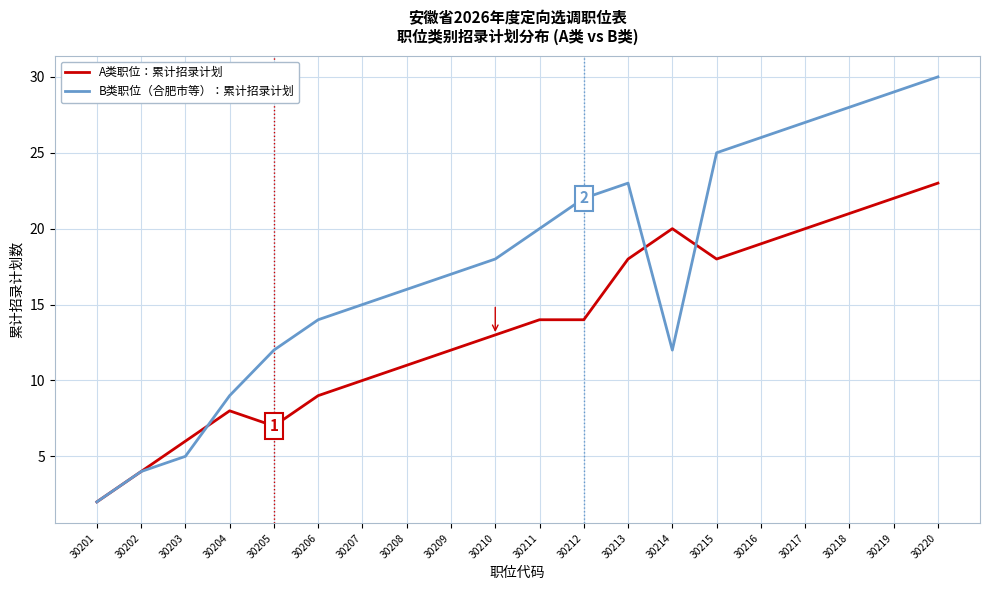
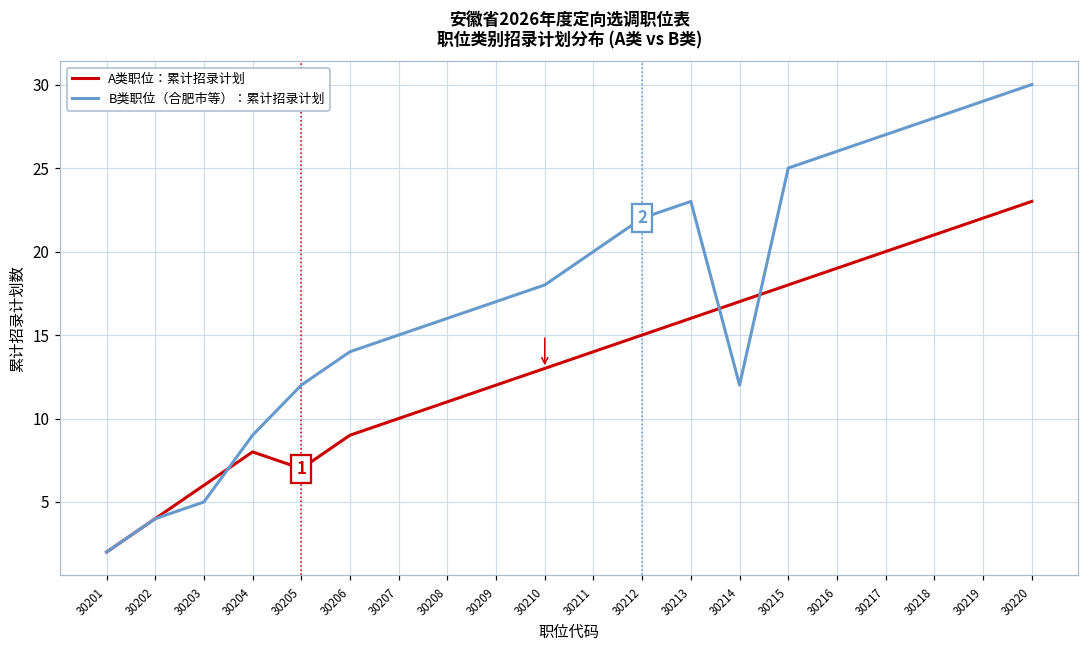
A类职位：累计招录计划, 30212: 14 -> 15
A类职位：累计招录计划, 30213: 18 -> 16
A类职位：累计招录计划, 30214: 20 -> 17
